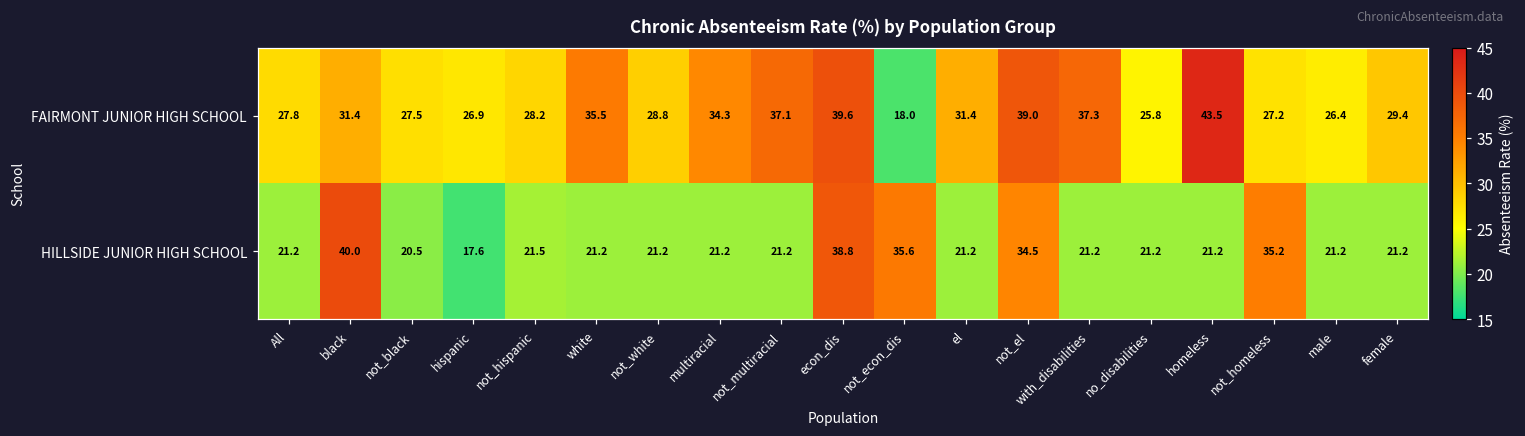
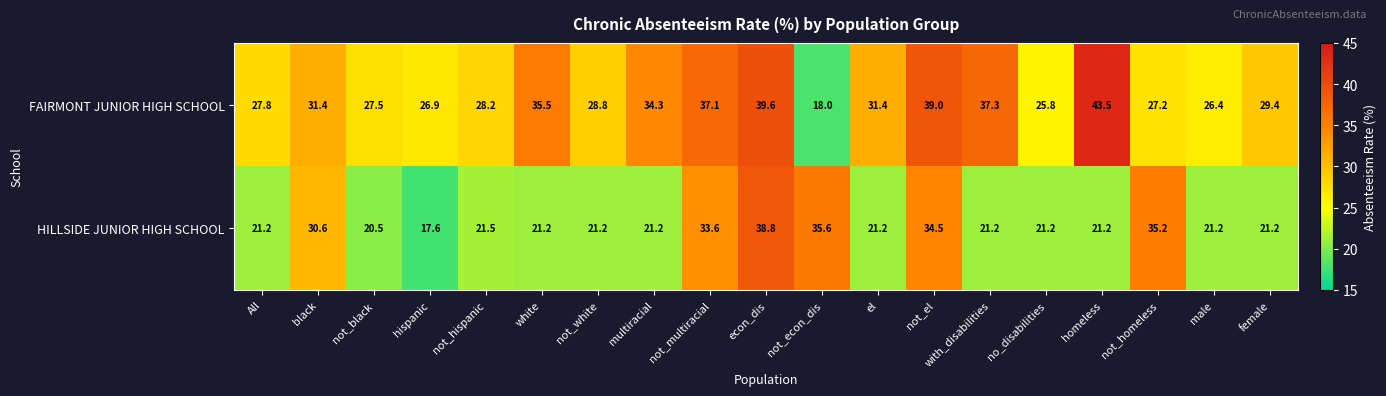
HILLSIDE JUNIOR HIGH SCHOOL, black: 40.0 -> 30.6
HILLSIDE JUNIOR HIGH SCHOOL, not_multiracial: 21.2 -> 33.6
